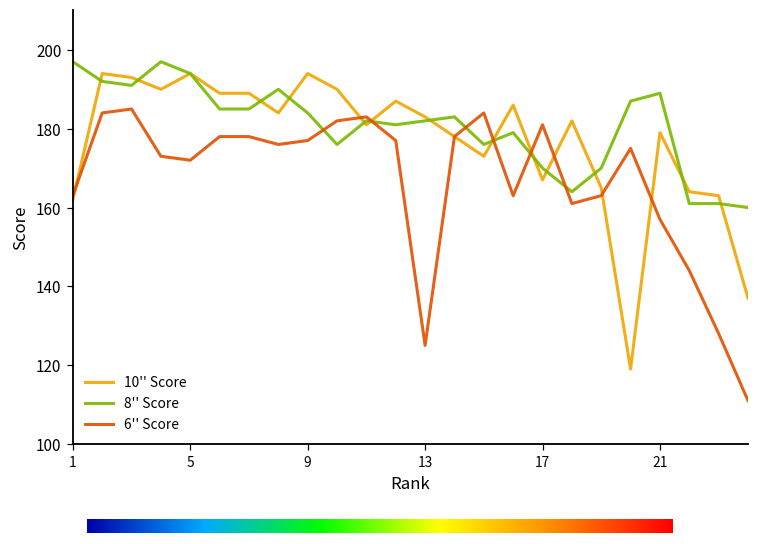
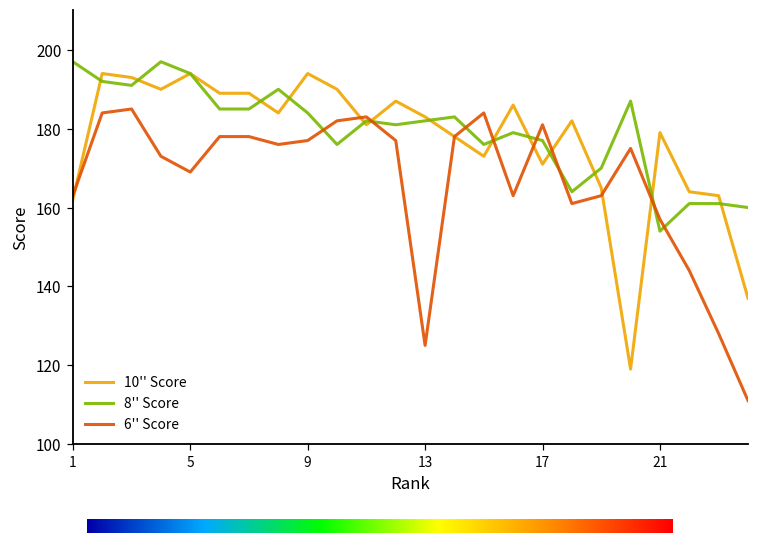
6'' Score, 5: 172 -> 169
10'' Score, 17: 167 -> 171
8'' Score, 17: 170 -> 177
8'' Score, 21: 189 -> 154
